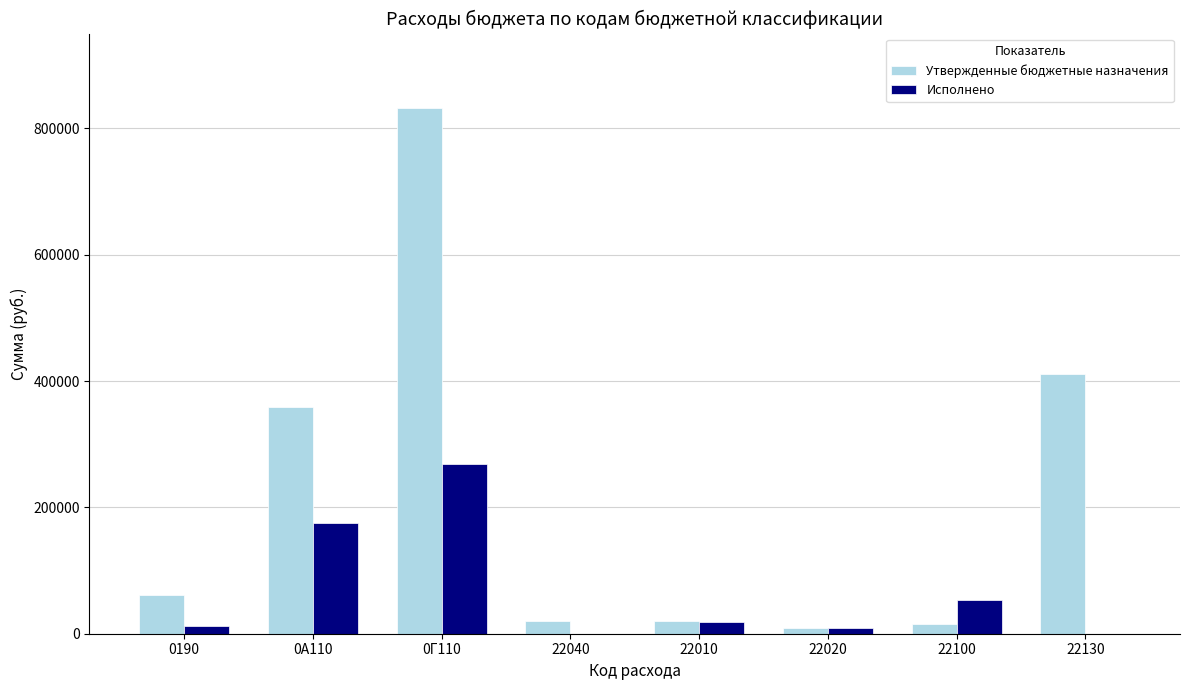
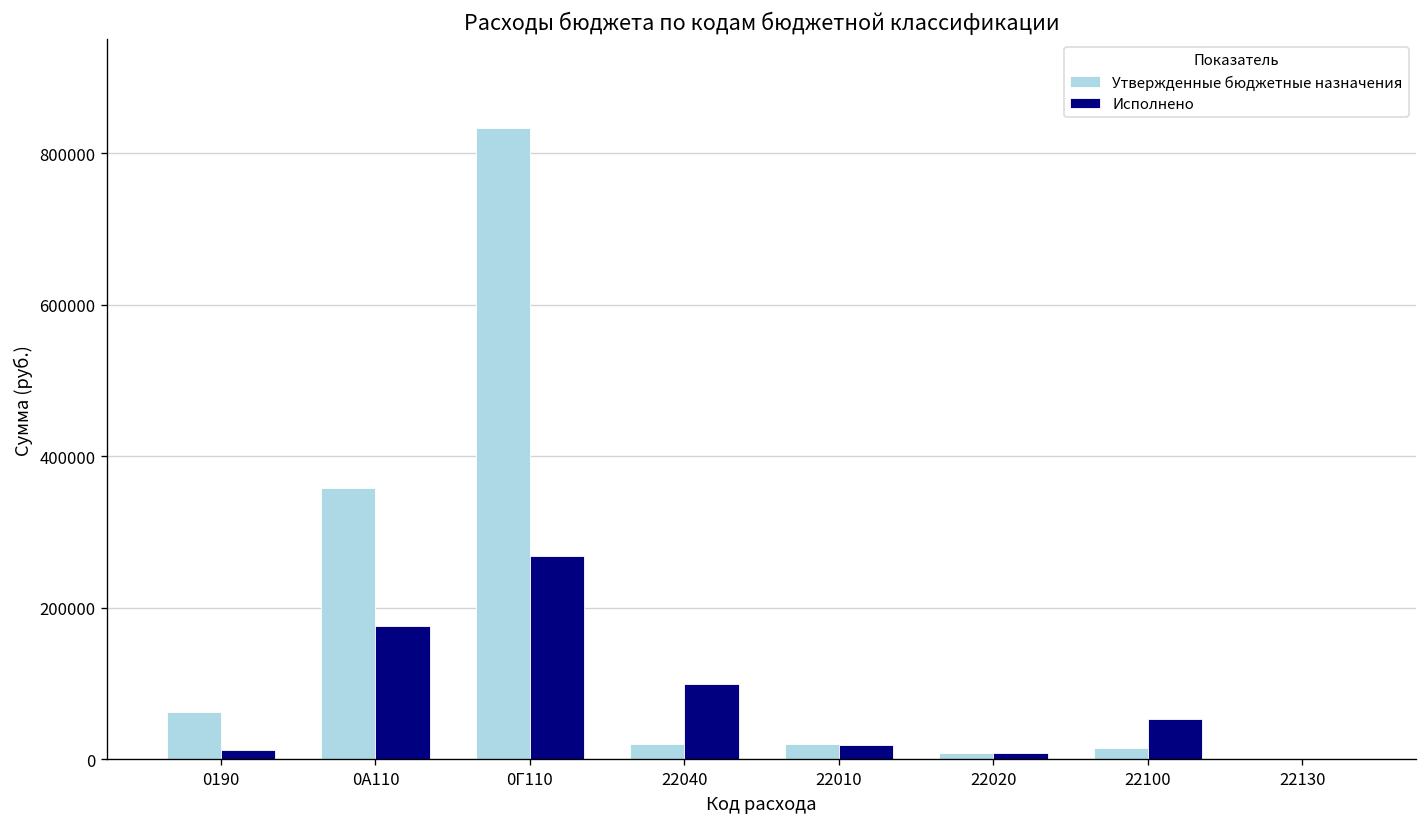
Исполнено, 22040: 0 -> 100000
Утвержденные бюджетные назначения, 22130: 410000 -> 0
